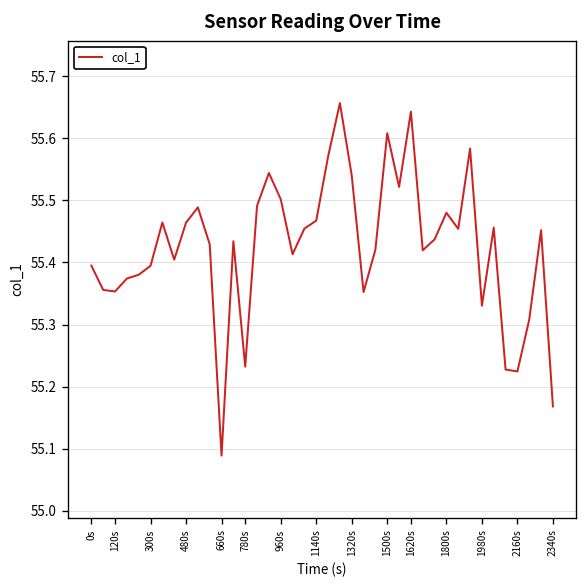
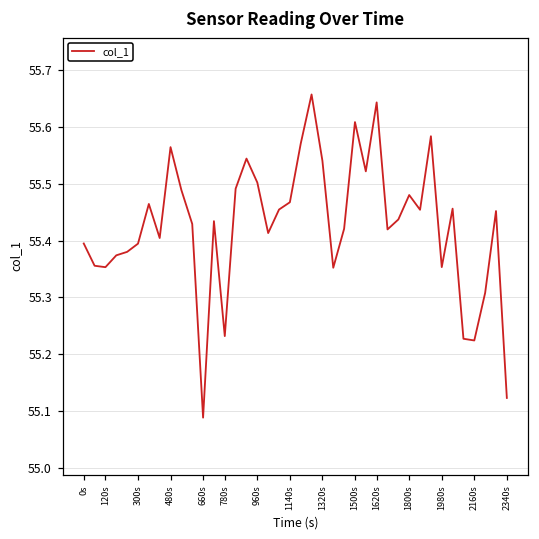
480s: 55.46 -> 55.56
1980s: 55.33 -> 55.35
2340s: 55.17 -> 55.12
